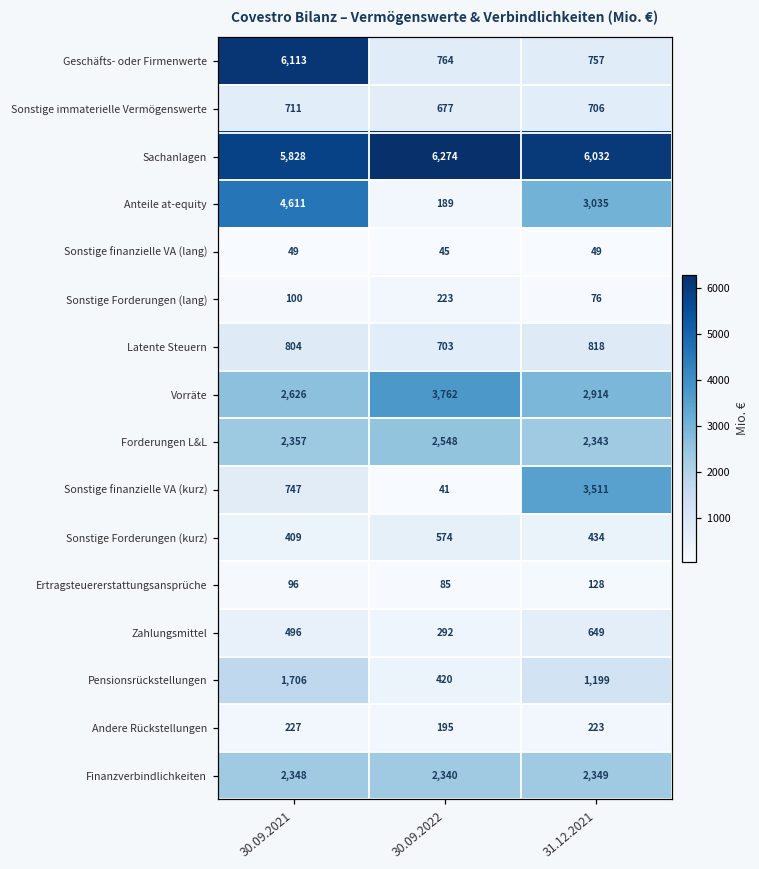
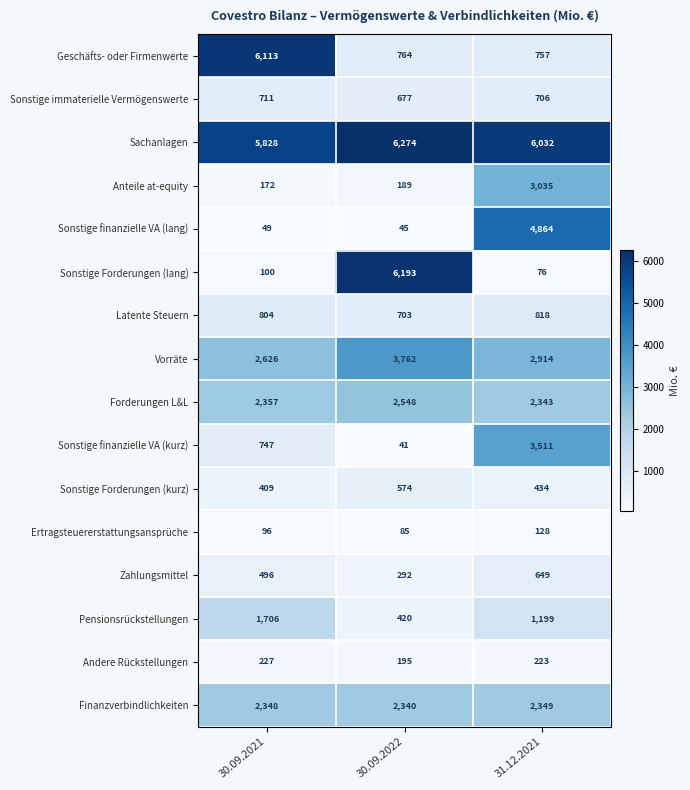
Anteile at-equity, 30.09.2021: 4,611 -> 172
Sonstige finanzielle VA (lang), 31.12.2021: 49 -> 4,864
Sonstige Forderungen (lang), 30.09.2022: 223 -> 6,193
